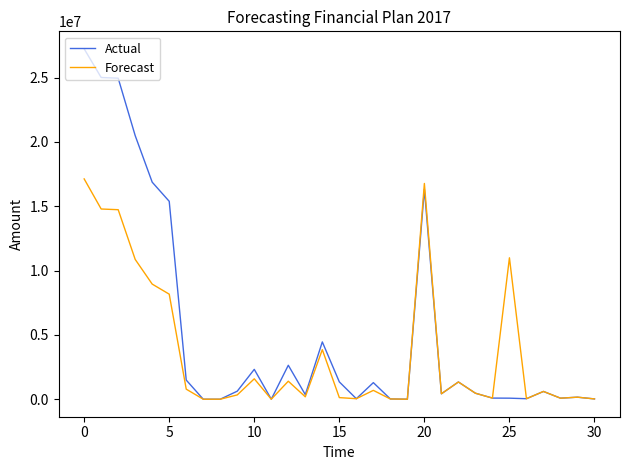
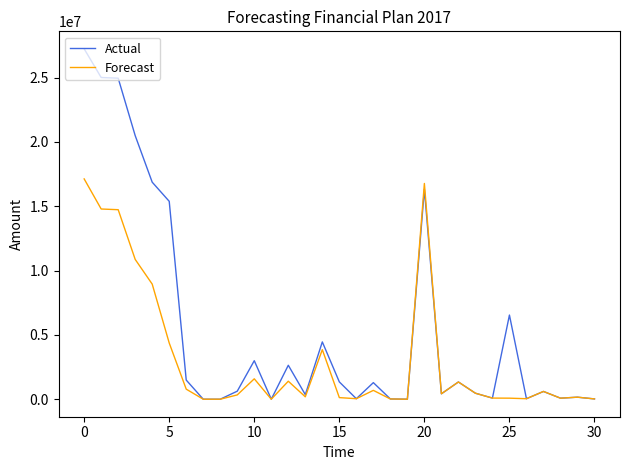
Forecast, 5: 8200000 -> 4400000
Actual, 10: 2300000 -> 3000000
Actual, 25: 100000 -> 6500000
Forecast, 25: 11000000 -> 100000
